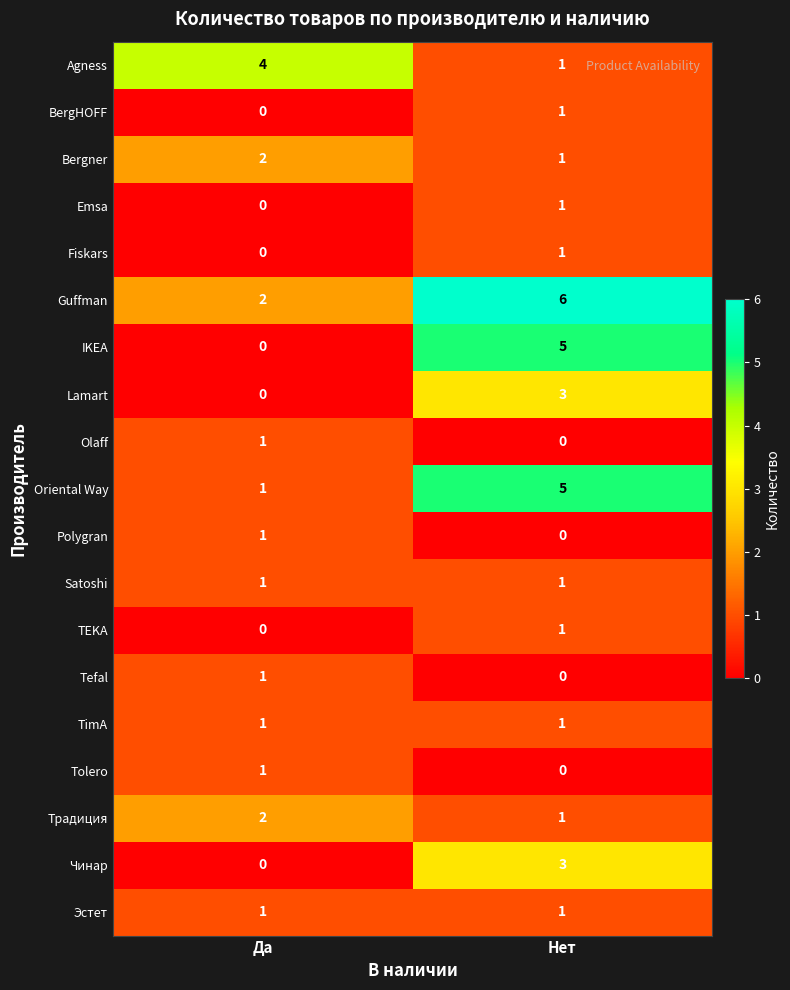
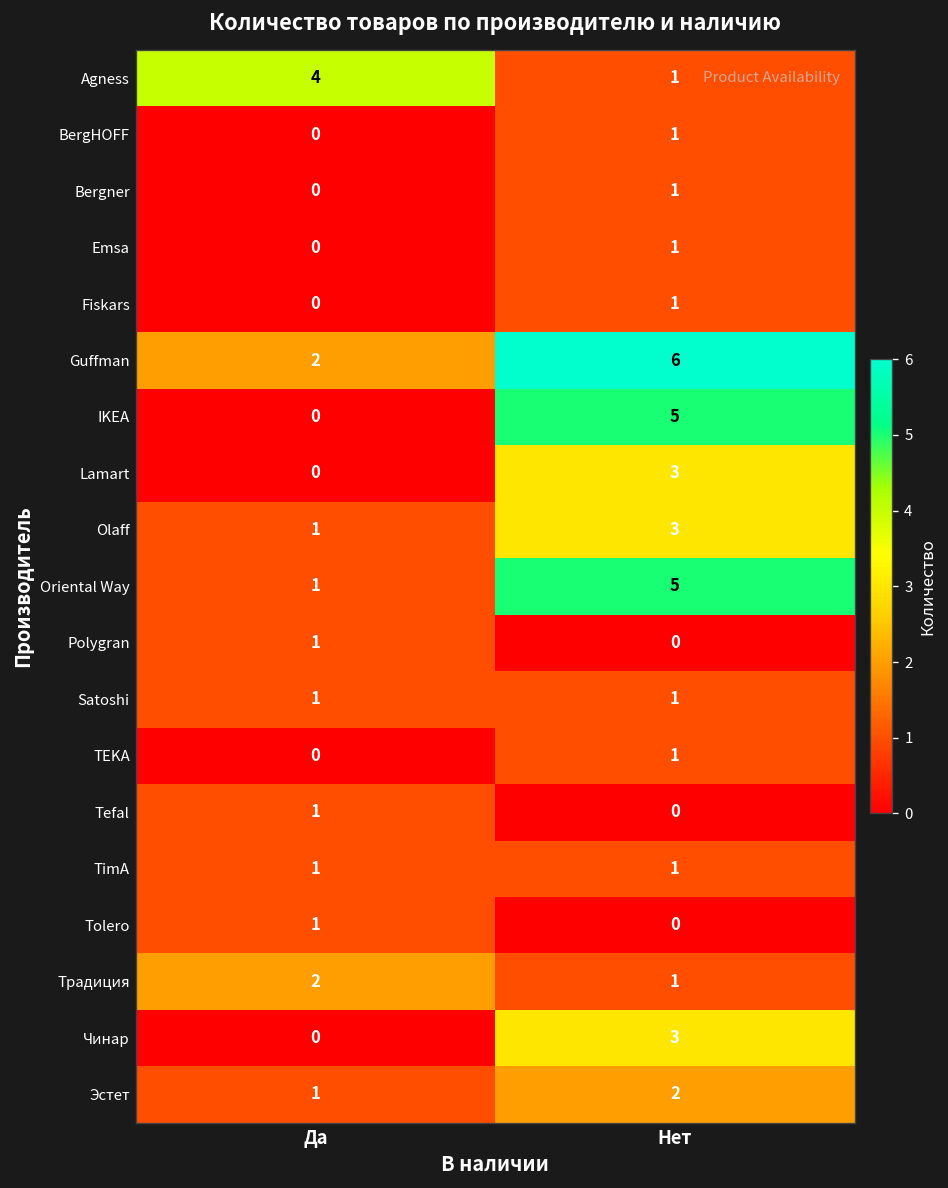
Bergner, Да: 2 -> 0
Olaff, Нет: 0 -> 3
Эстет, Нет: 1 -> 2
